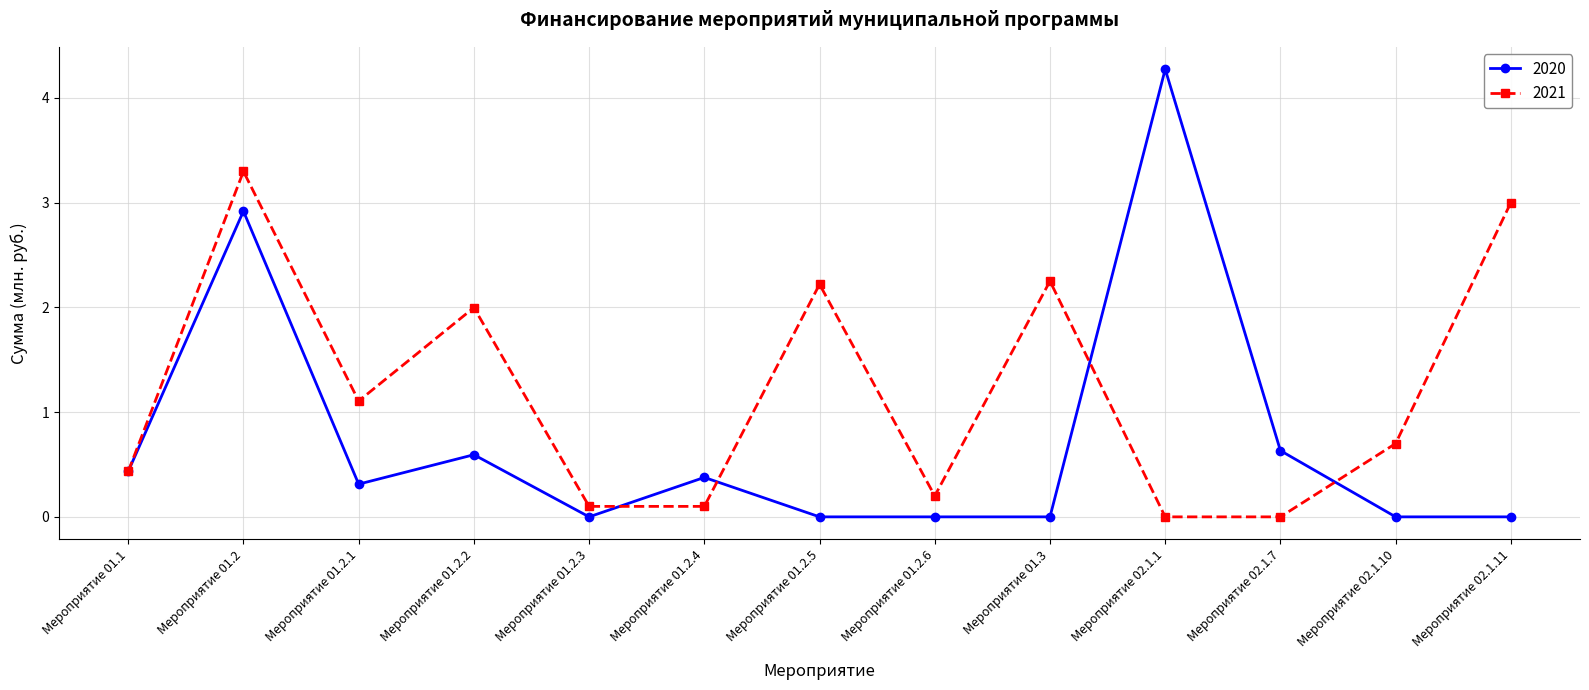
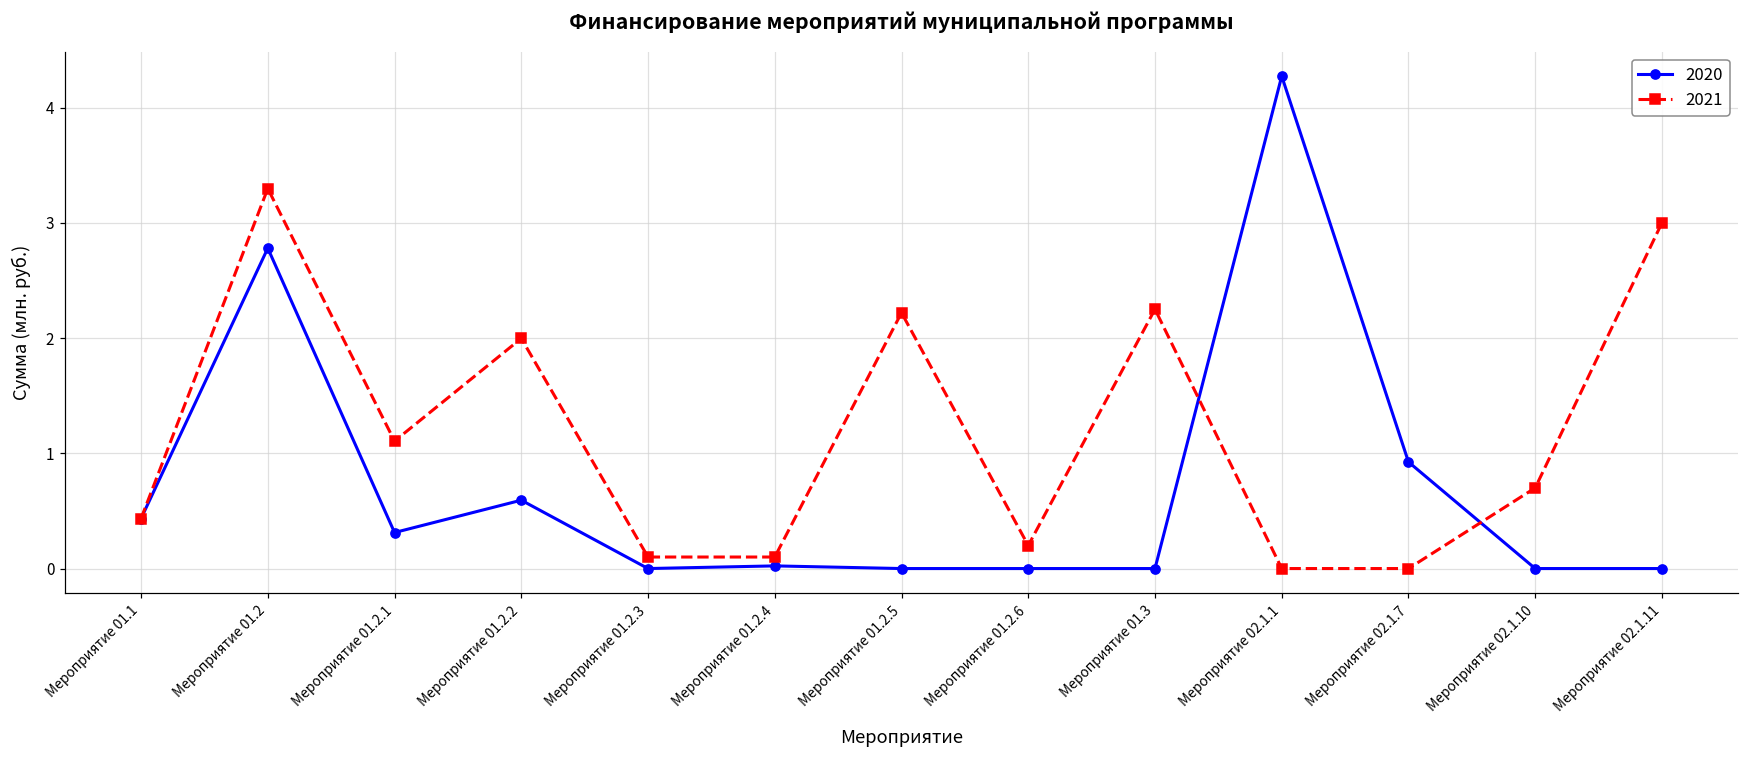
2020, Мероприятие 01.2: 2.92 -> 2.78
2020, Мероприятие 01.2.4: 0.38 -> 0.02
2020, Мероприятие 02.1.7: 0.63 -> 0.92
